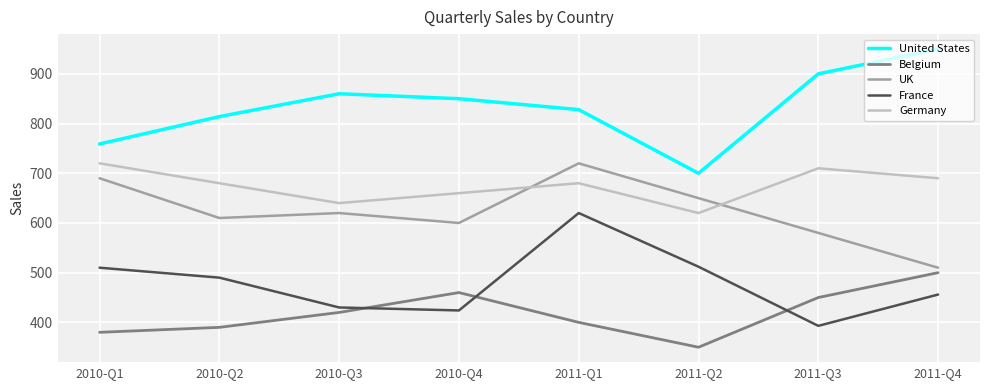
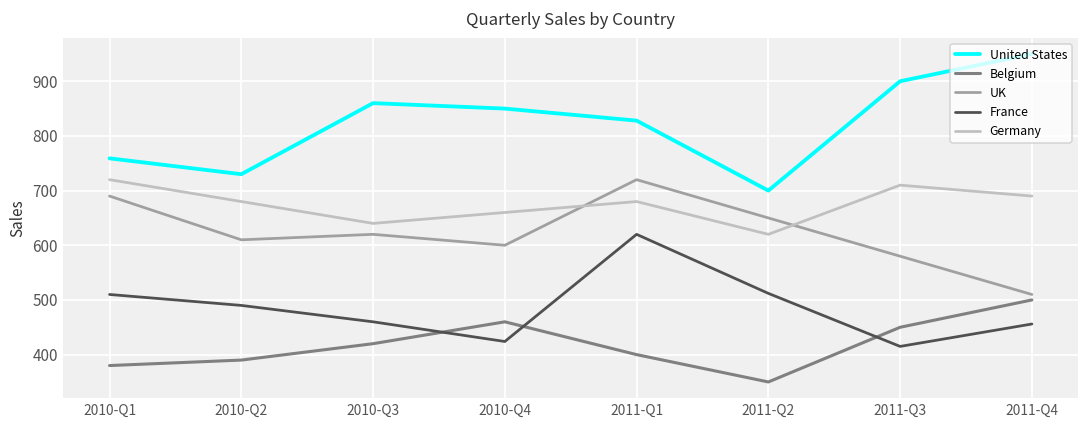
United States, 2010-Q2: 810 -> 730
France, 2010-Q3: 430 -> 460
France, 2011-Q3: 390 -> 420
